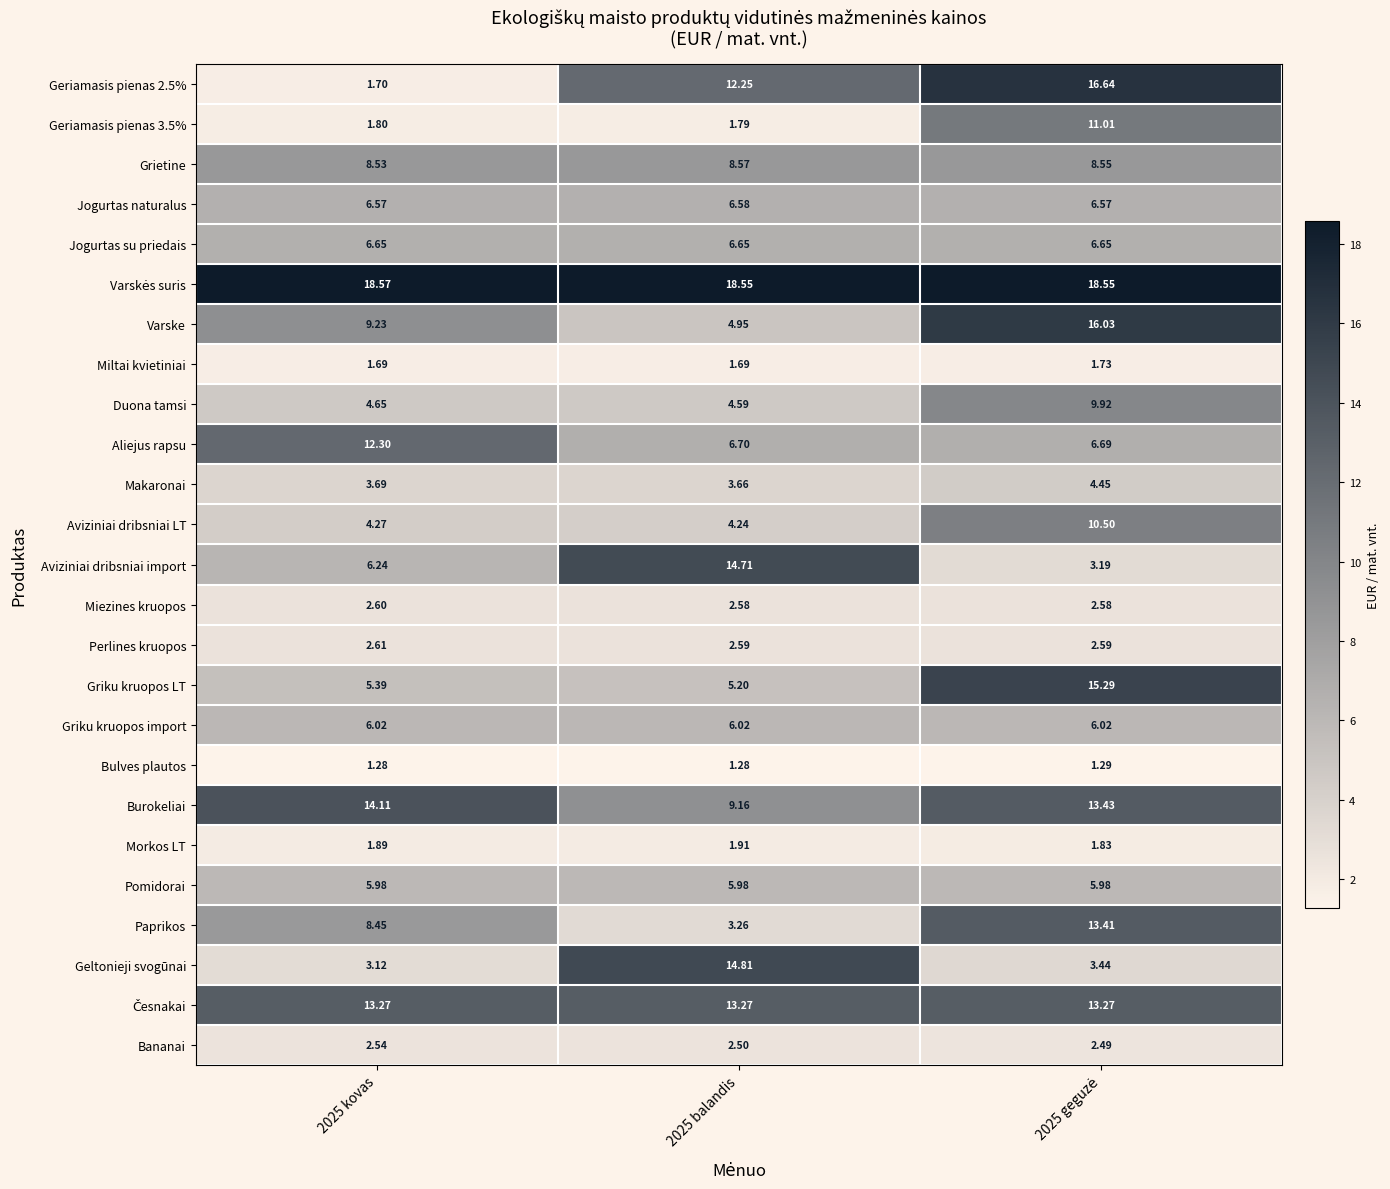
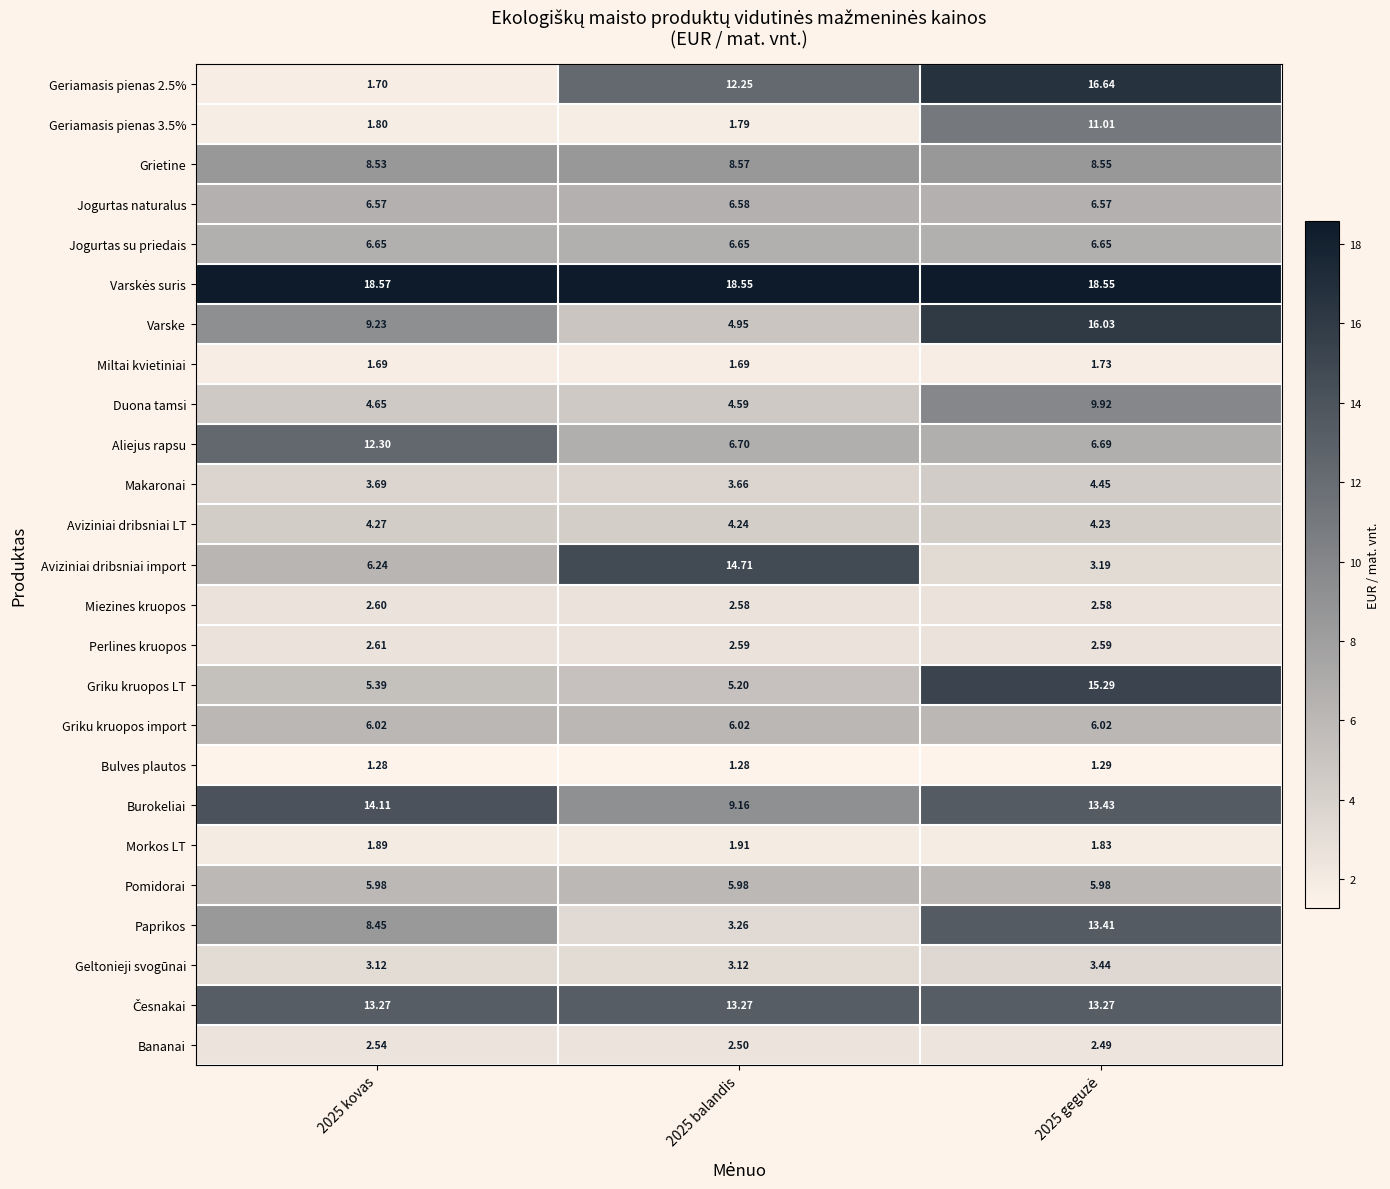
Aviziniai dribsniai LT, 2025 geguzė: 10.50 -> 4.23
Geltonieji svogūnai, 2025 balandis: 14.81 -> 3.12
